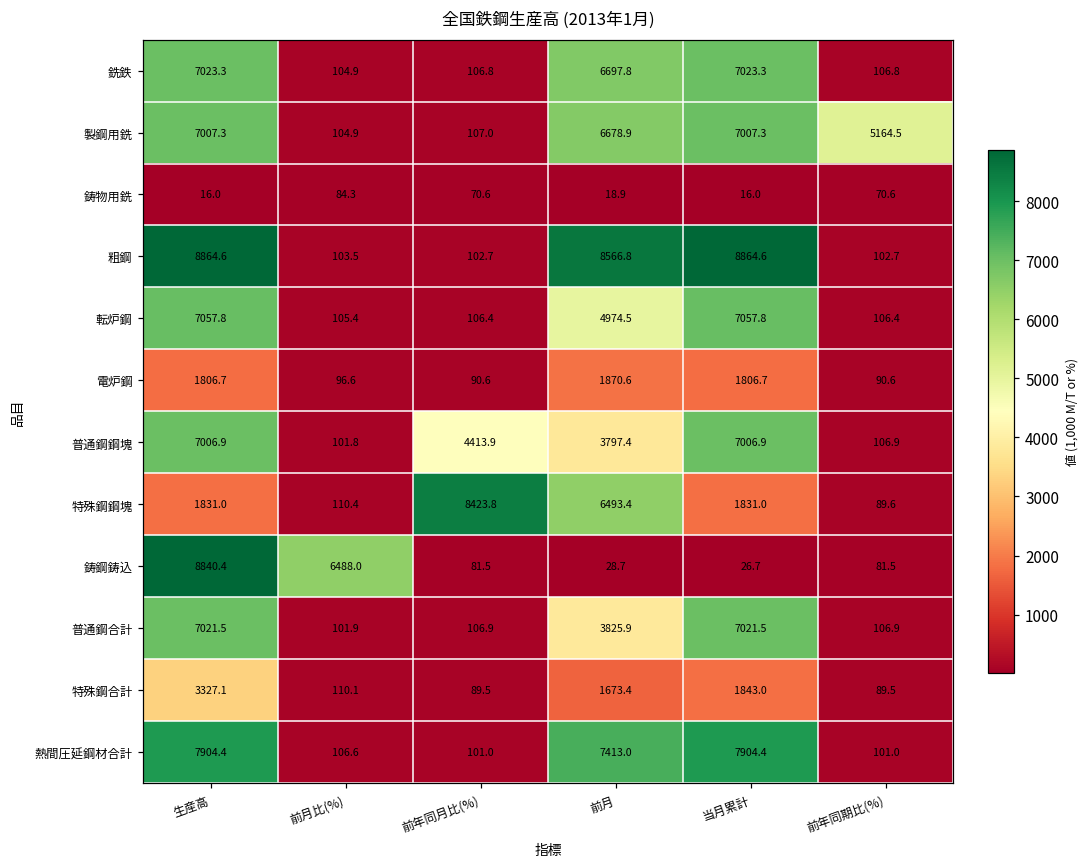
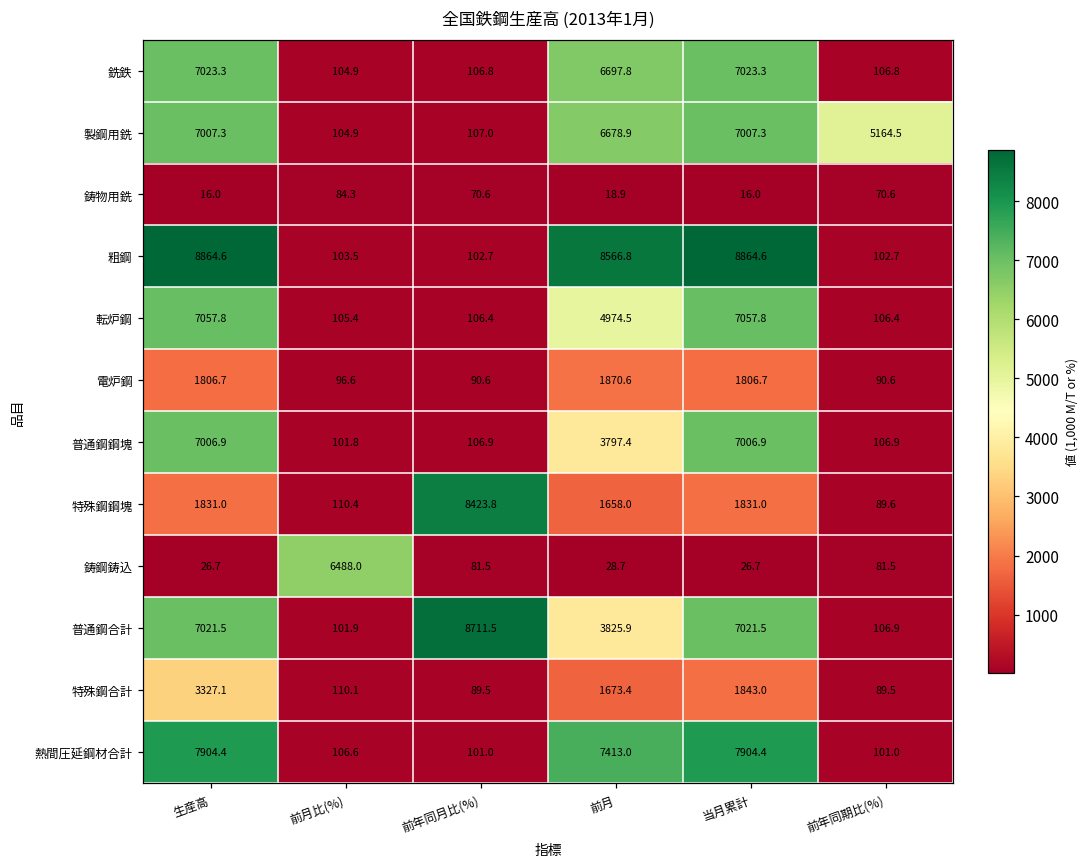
普通鋼鋼塊, 前年同月比(%): 4413.9 -> 106.9
特殊鋼鋼塊, 前月: 6493.4 -> 1658.0
鋳鋼鋳込, 生産高: 8840.4 -> 26.7
普通鋼合計, 前年同月比(%): 106.9 -> 8711.5
